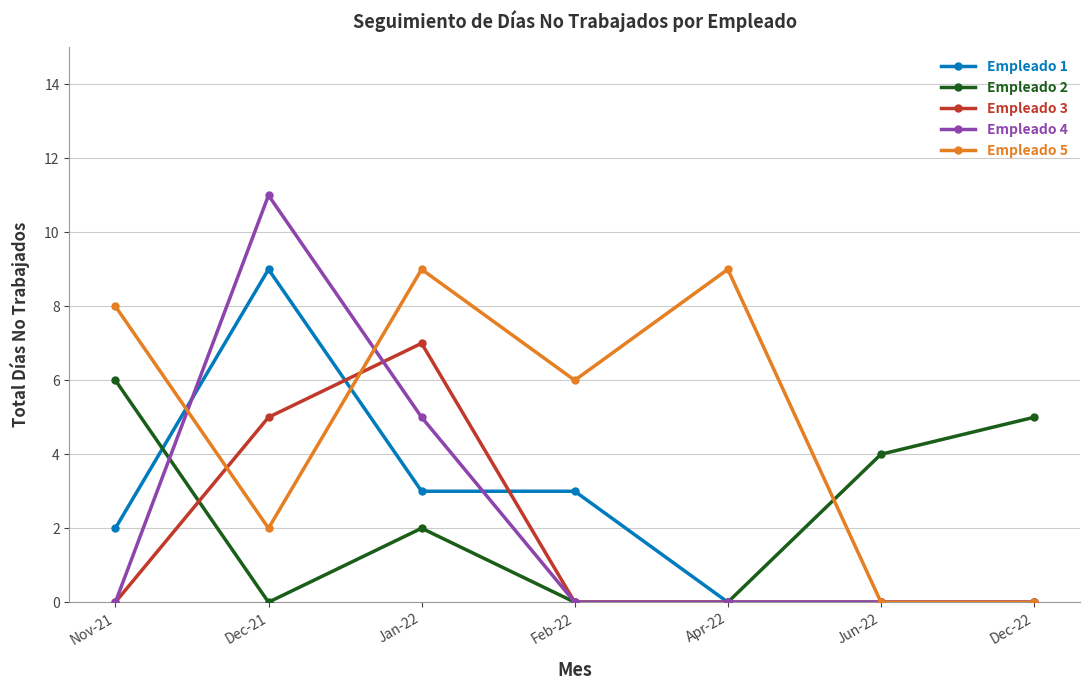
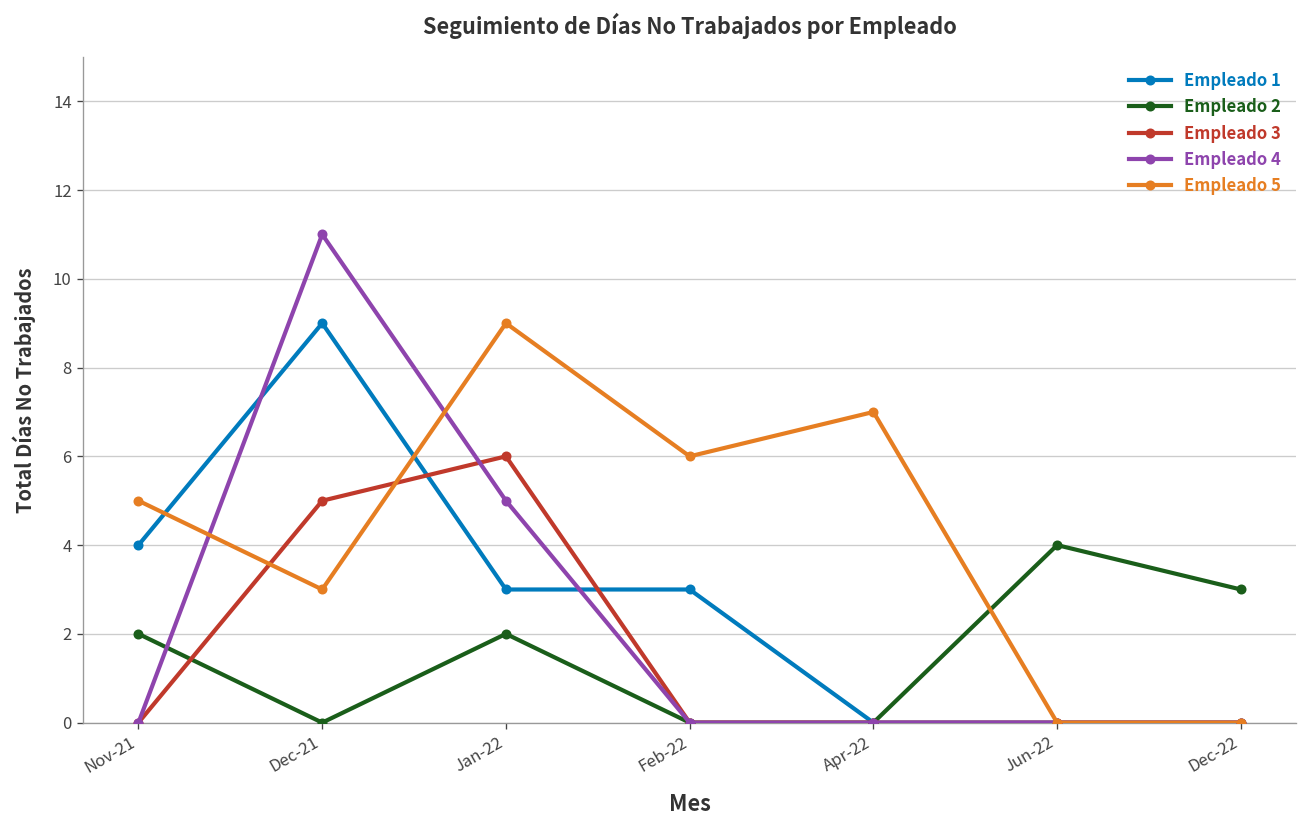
Empleado 1, Nov-21: 2 -> 4
Empleado 2, Nov-21: 6 -> 2
Empleado 5, Nov-21: 8 -> 5
Empleado 5, Dec-21: 2 -> 3
Empleado 3, Jan-22: 7 -> 6
Empleado 5, Apr-22: 9 -> 7
Empleado 2, Dec-22: 5 -> 3
